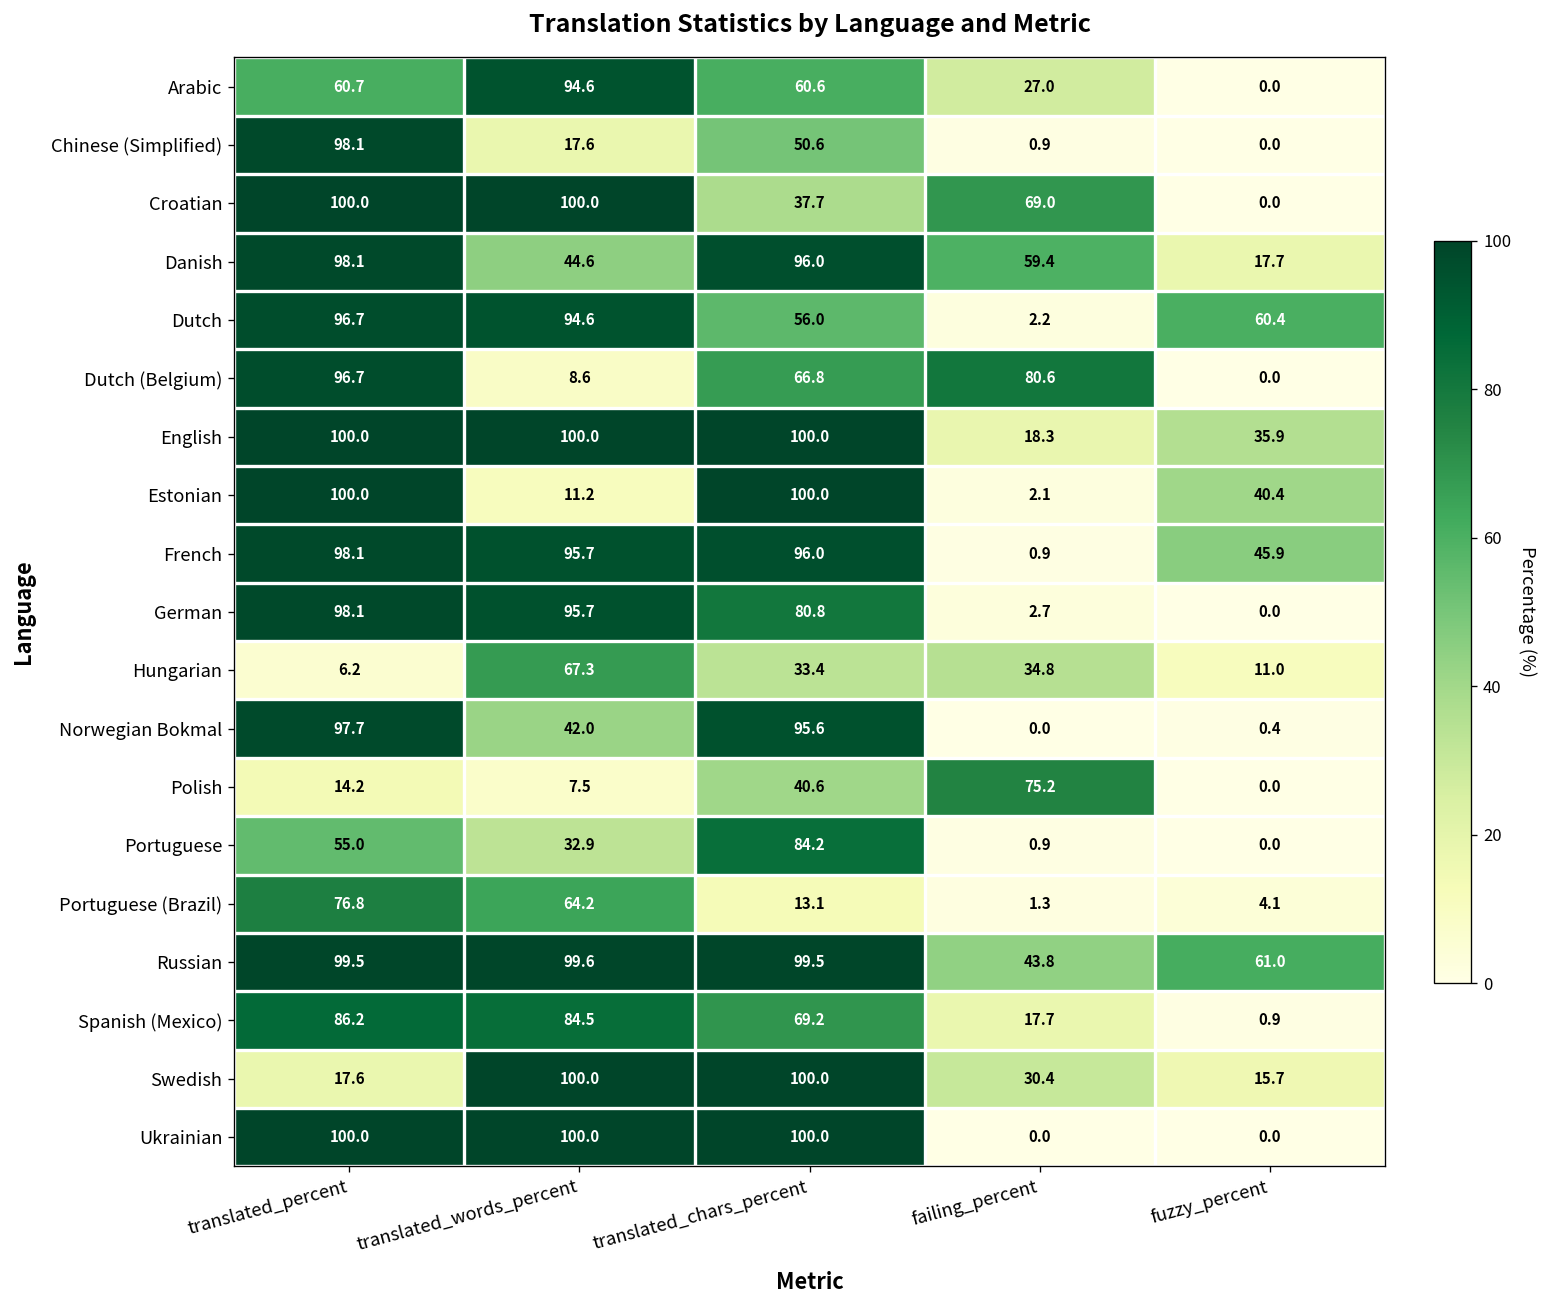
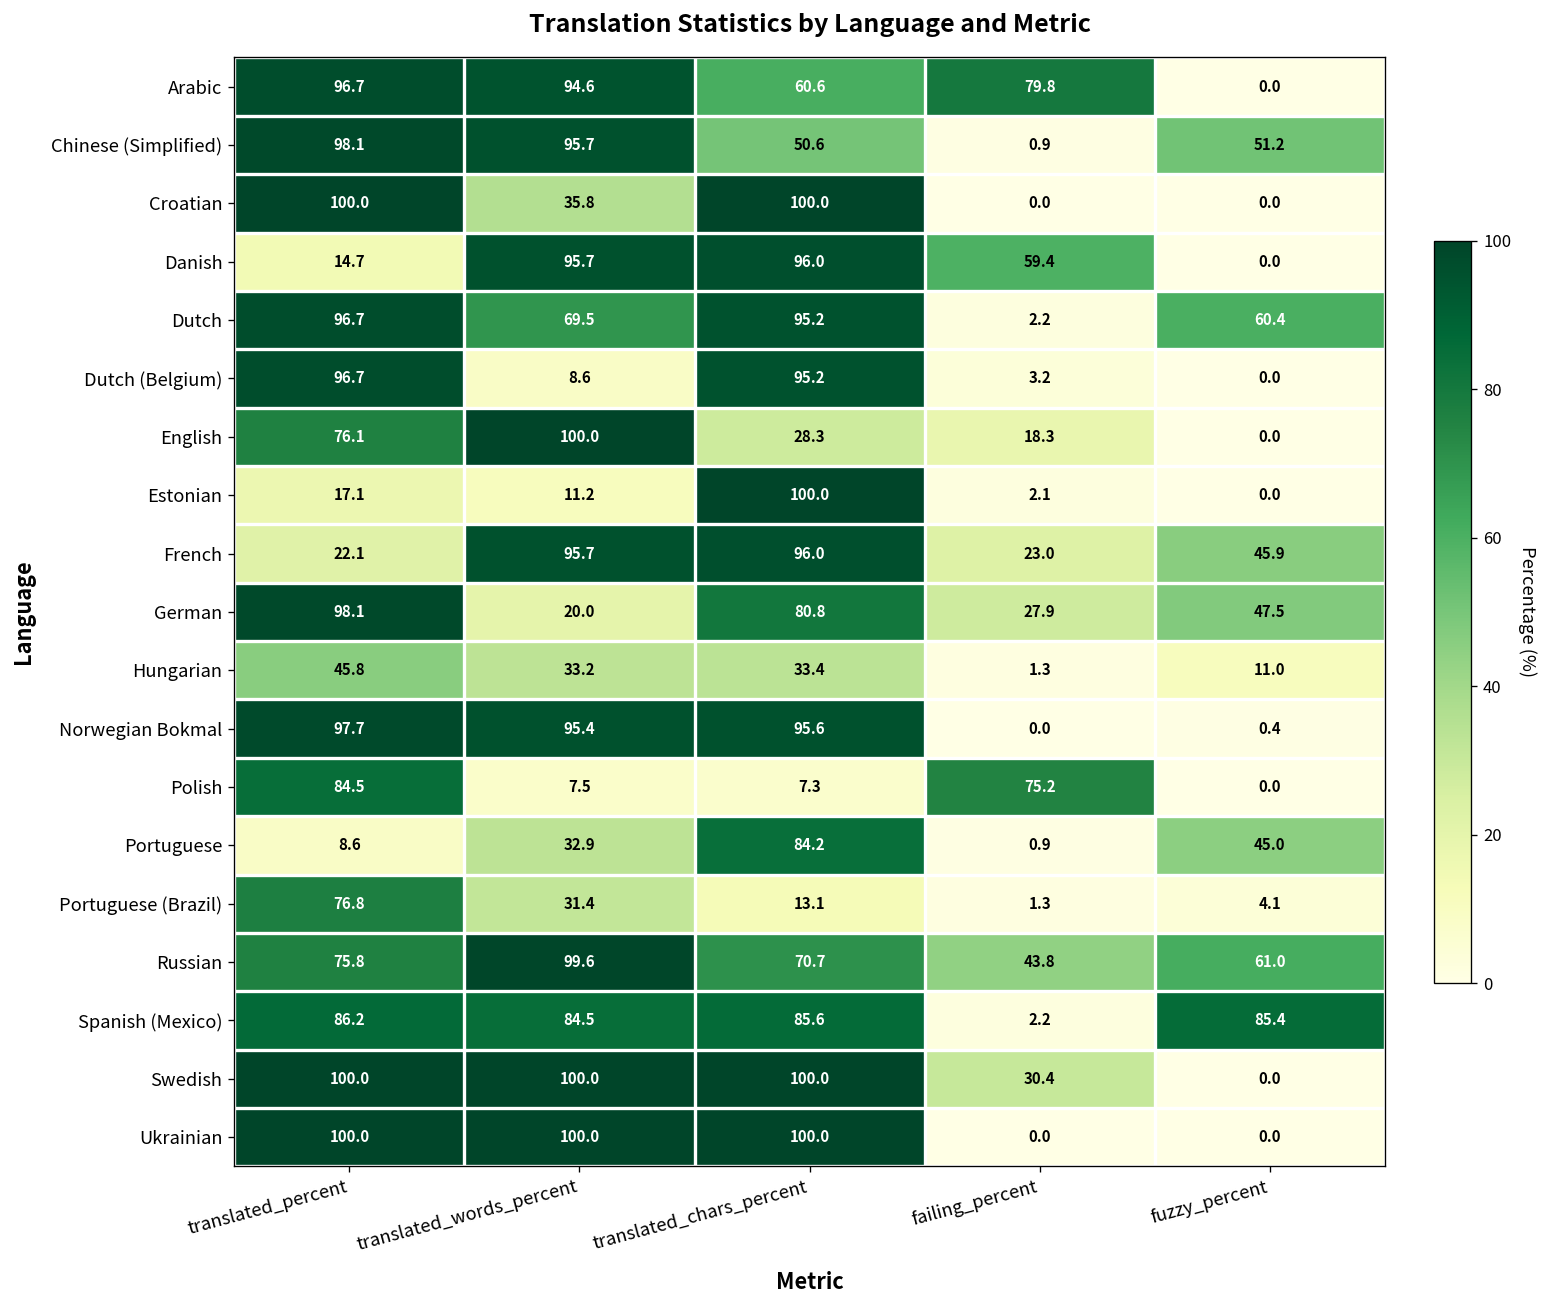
Arabic, translated_percent: 60.7 -> 96.7
Arabic, failing_percent: 27.0 -> 79.8
Chinese (Simplified), translated_words_percent: 17.6 -> 95.7
Chinese (Simplified), fuzzy_percent: 0.0 -> 51.2
Croatian, translated_words_percent: 100.0 -> 35.8
Croatian, translated_chars_percent: 37.7 -> 100.0
Croatian, failing_percent: 69.0 -> 0.0
Danish, translated_percent: 98.1 -> 14.7
Danish, translated_words_percent: 44.6 -> 95.7
Danish, fuzzy_percent: 17.7 -> 0.0
Dutch, translated_words_percent: 94.6 -> 69.5
Dutch, translated_chars_percent: 56.0 -> 95.2
Dutch (Belgium), translated_chars_percent: 66.8 -> 95.2
Dutch (Belgium), failing_percent: 80.6 -> 3.2
English, translated_percent: 100.0 -> 76.1
English, translated_chars_percent: 100.0 -> 28.3
English, fuzzy_percent: 35.9 -> 0.0
Estonian, translated_percent: 100.0 -> 17.1
Estonian, fuzzy_percent: 40.4 -> 0.0
French, translated_percent: 98.1 -> 22.1
French, failing_percent: 0.9 -> 23.0
German, translated_words_percent: 95.7 -> 20.0
German, failing_percent: 2.7 -> 27.9
German, fuzzy_percent: 0.0 -> 47.5
Hungarian, translated_percent: 6.2 -> 45.8
Hungarian, translated_words_percent: 67.3 -> 33.2
Hungarian, failing_percent: 34.8 -> 1.3
Norwegian Bokmal, translated_words_percent: 42.0 -> 95.4
Polish, translated_percent: 14.2 -> 84.5
Polish, translated_chars_percent: 40.6 -> 7.3
Portuguese, translated_percent: 55.0 -> 8.6
Portuguese, fuzzy_percent: 0.0 -> 45.0
Portuguese (Brazil), translated_words_percent: 64.2 -> 31.4
Russian, translated_percent: 99.5 -> 75.8
Russian, translated_chars_percent: 99.5 -> 70.7
Spanish (Mexico), translated_chars_percent: 69.2 -> 85.6
Spanish (Mexico), failing_percent: 17.7 -> 2.2
Spanish (Mexico), fuzzy_percent: 0.9 -> 85.4
Swedish, translated_percent: 17.6 -> 100.0
Swedish, fuzzy_percent: 15.7 -> 0.0
